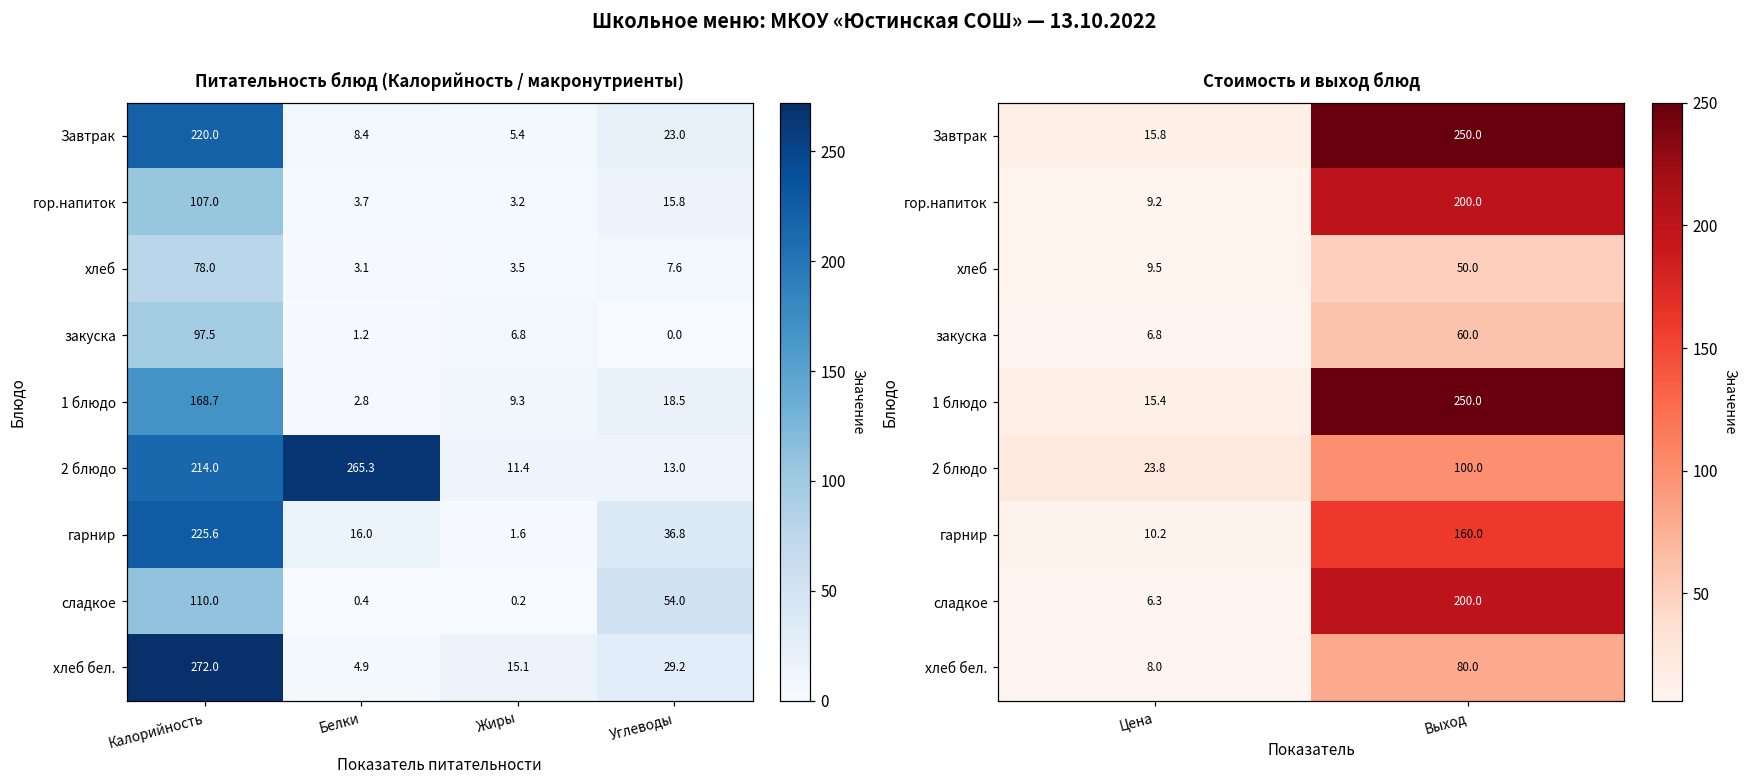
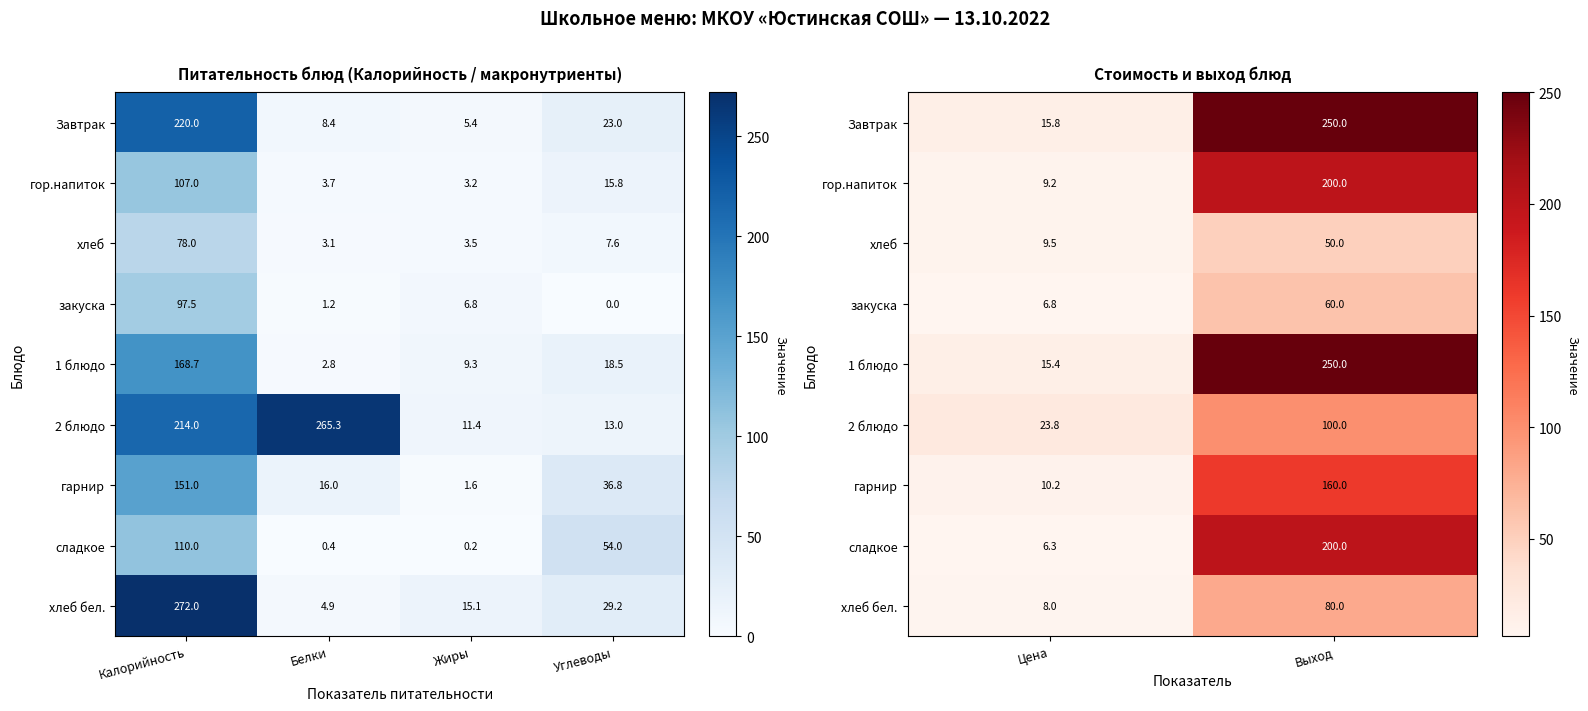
Питательность блюд (Калорийность / макронутриенты), гарнир, Калорийность: 225.6 -> 151.0
